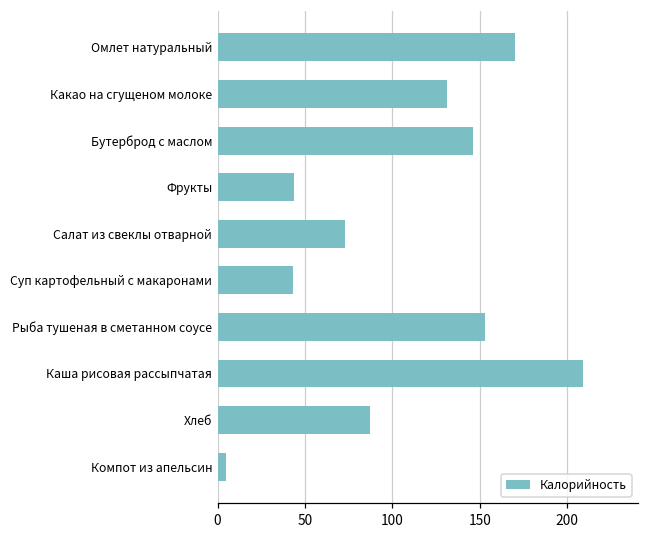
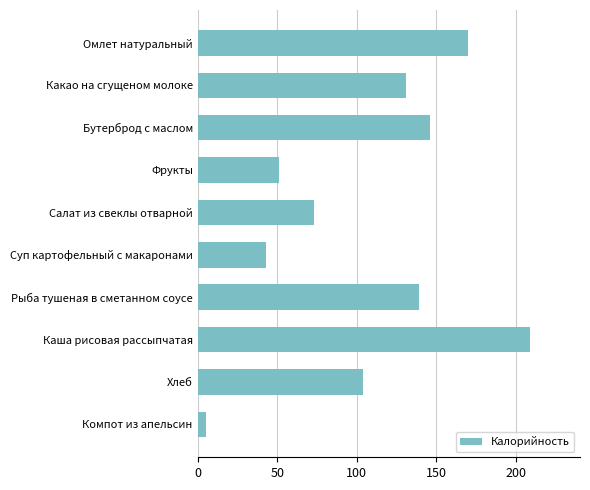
Фрукты: 44 -> 51
Рыба тушеная в сметанном соусе: 153 -> 139
Хлеб: 87 -> 104
